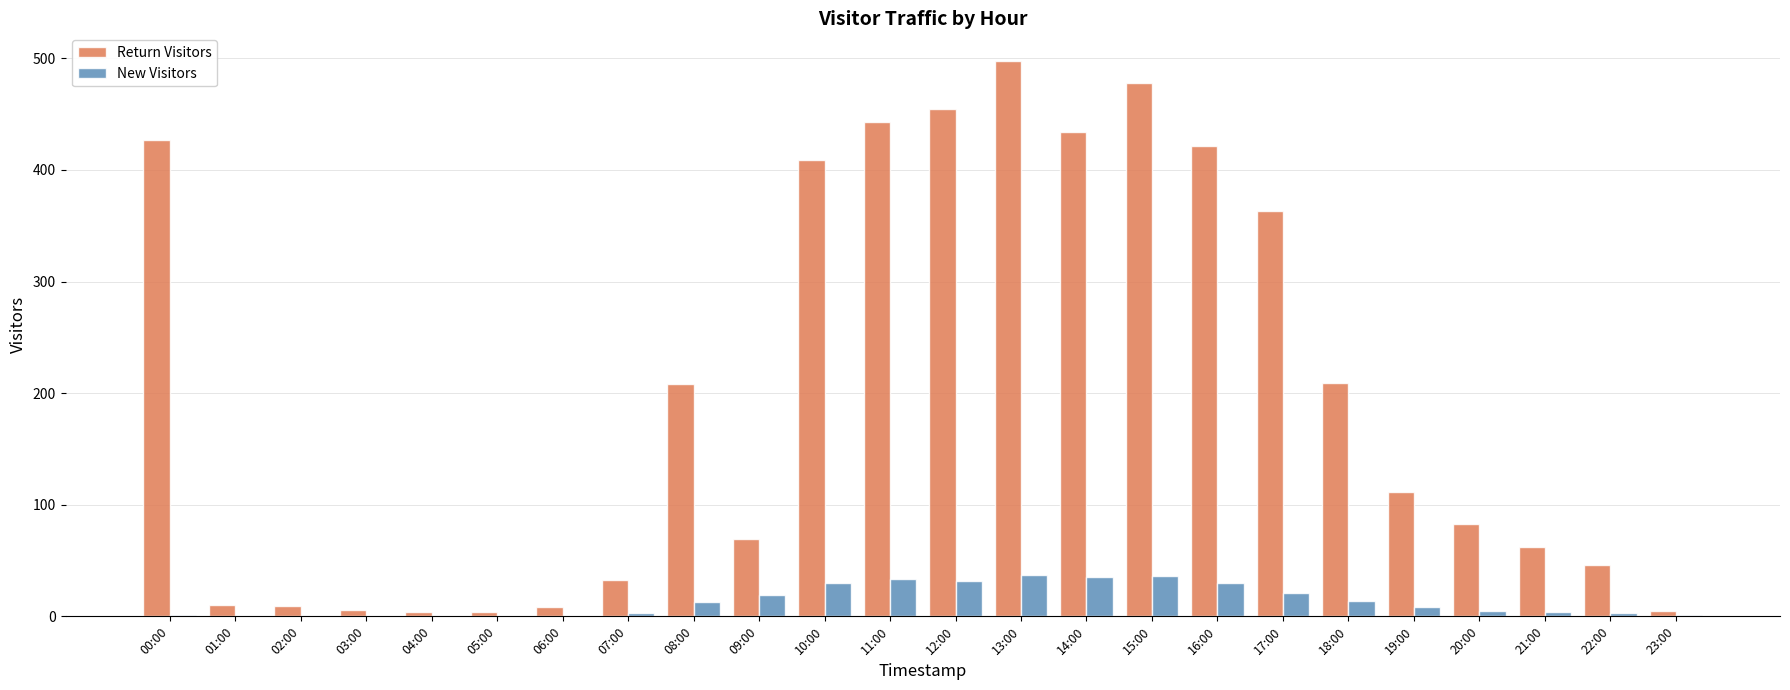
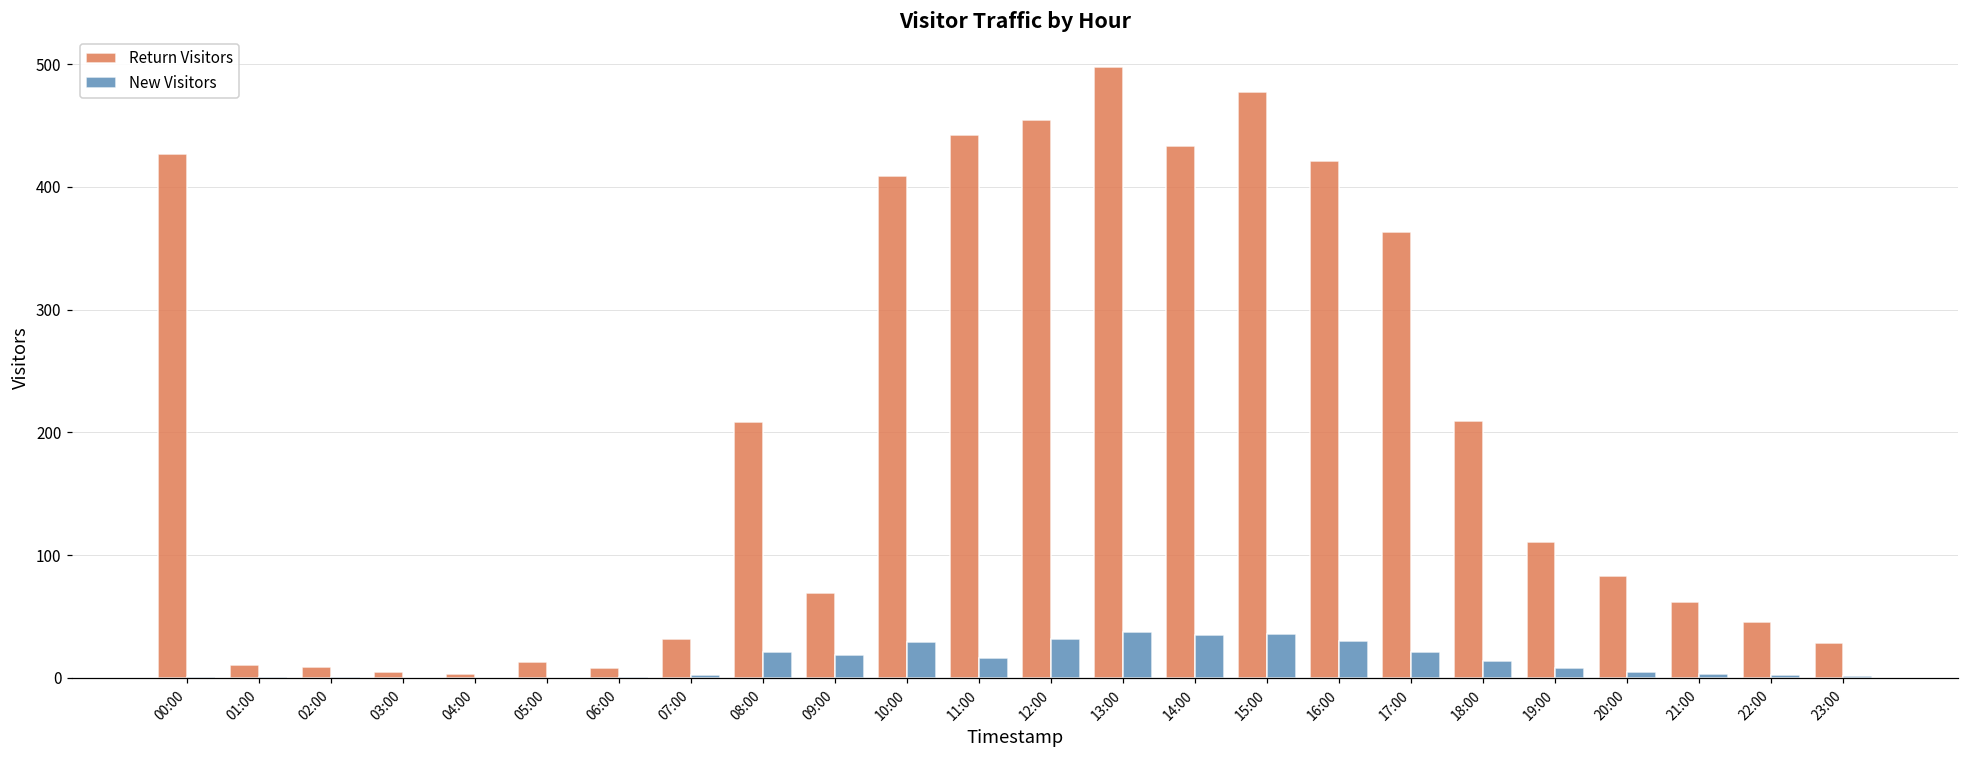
Return Visitors, 05:00: 4 -> 13
New Visitors, 08:00: 13 -> 21
New Visitors, 11:00: 33 -> 16
Return Visitors, 23:00: 4 -> 29
